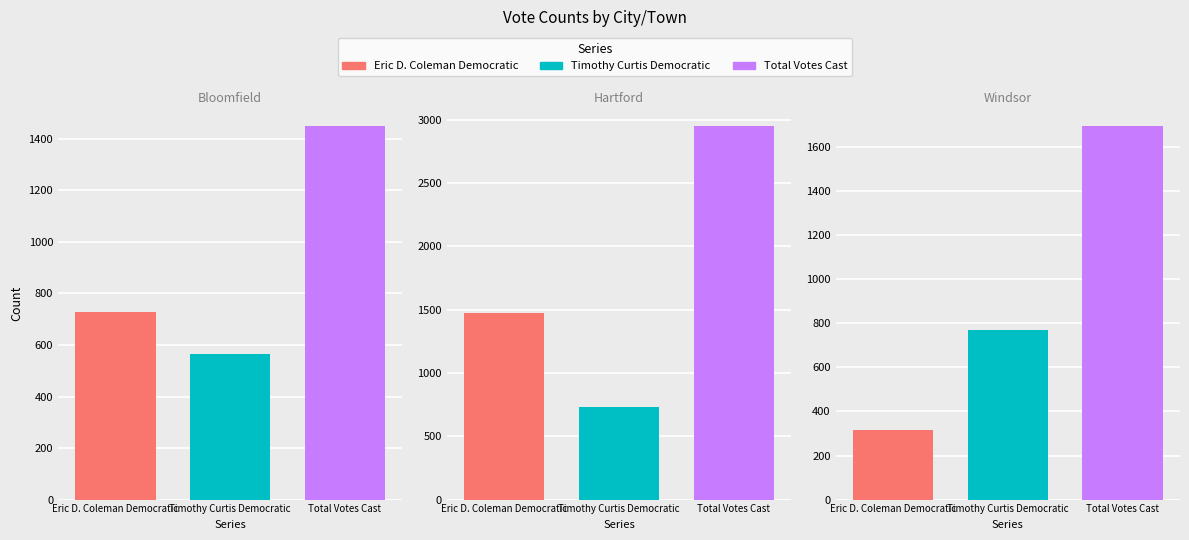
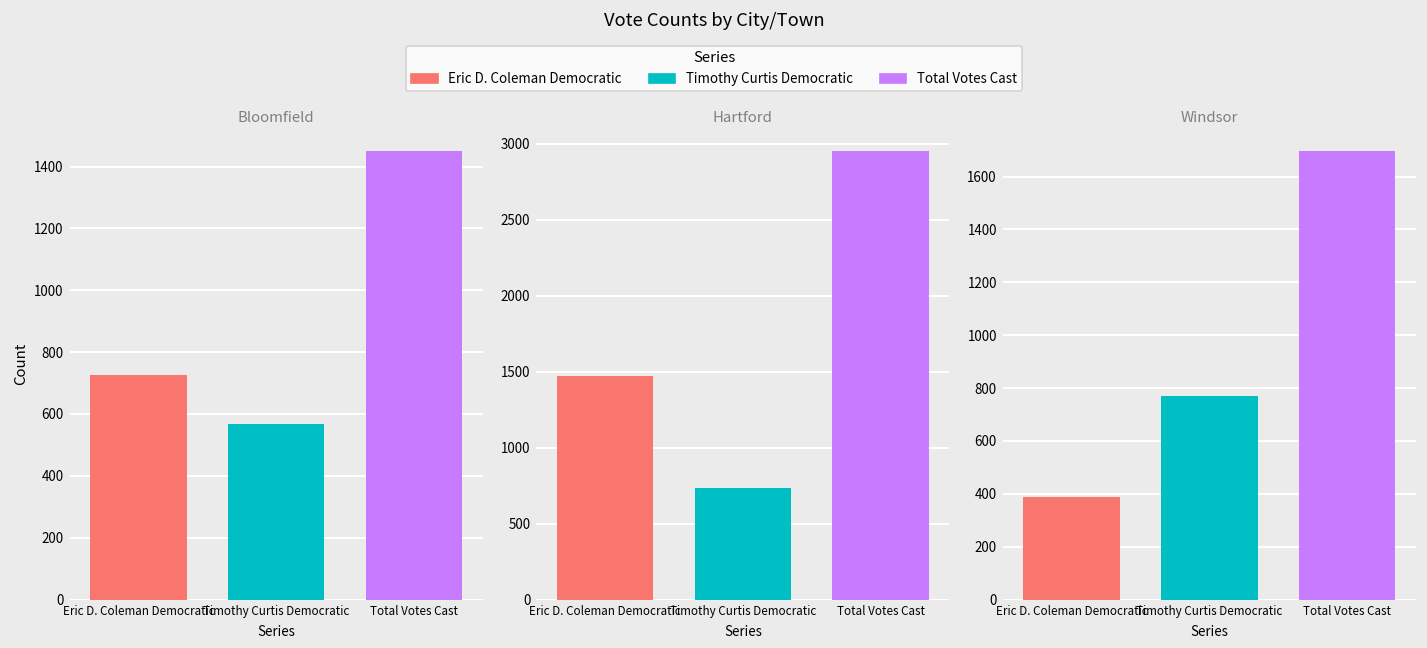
Windsor, Eric D. Coleman Democratic: 310 -> 390
